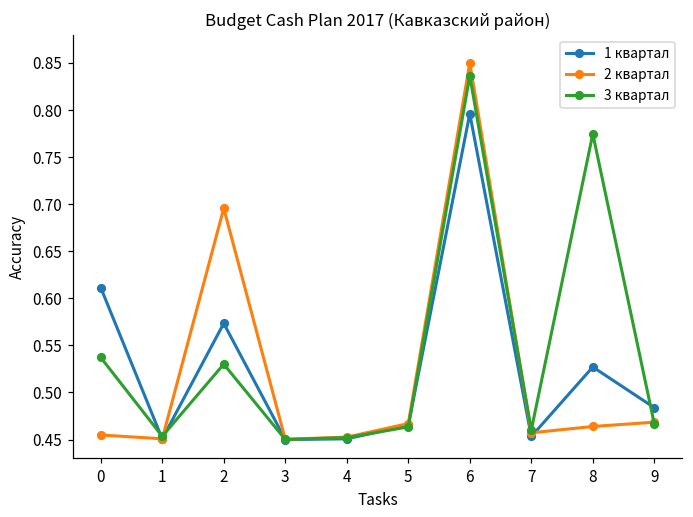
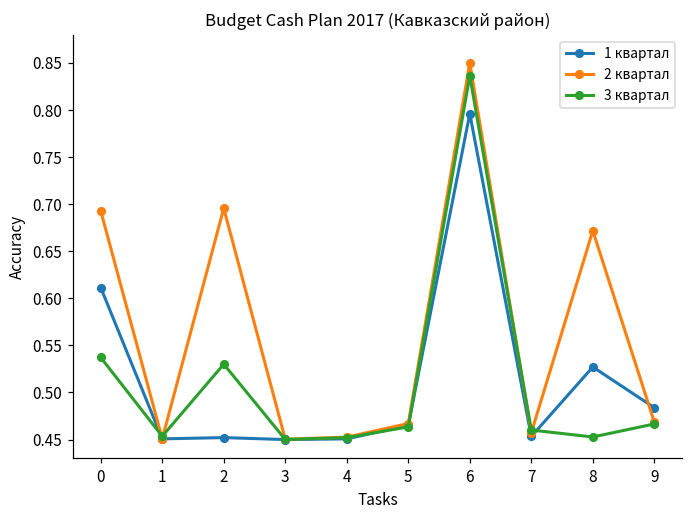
2 квартал, 0: 0.45 -> 0.69
1 квартал, 2: 0.57 -> 0.45
2 квартал, 8: 0.46 -> 0.67
3 квартал, 8: 0.77 -> 0.45
